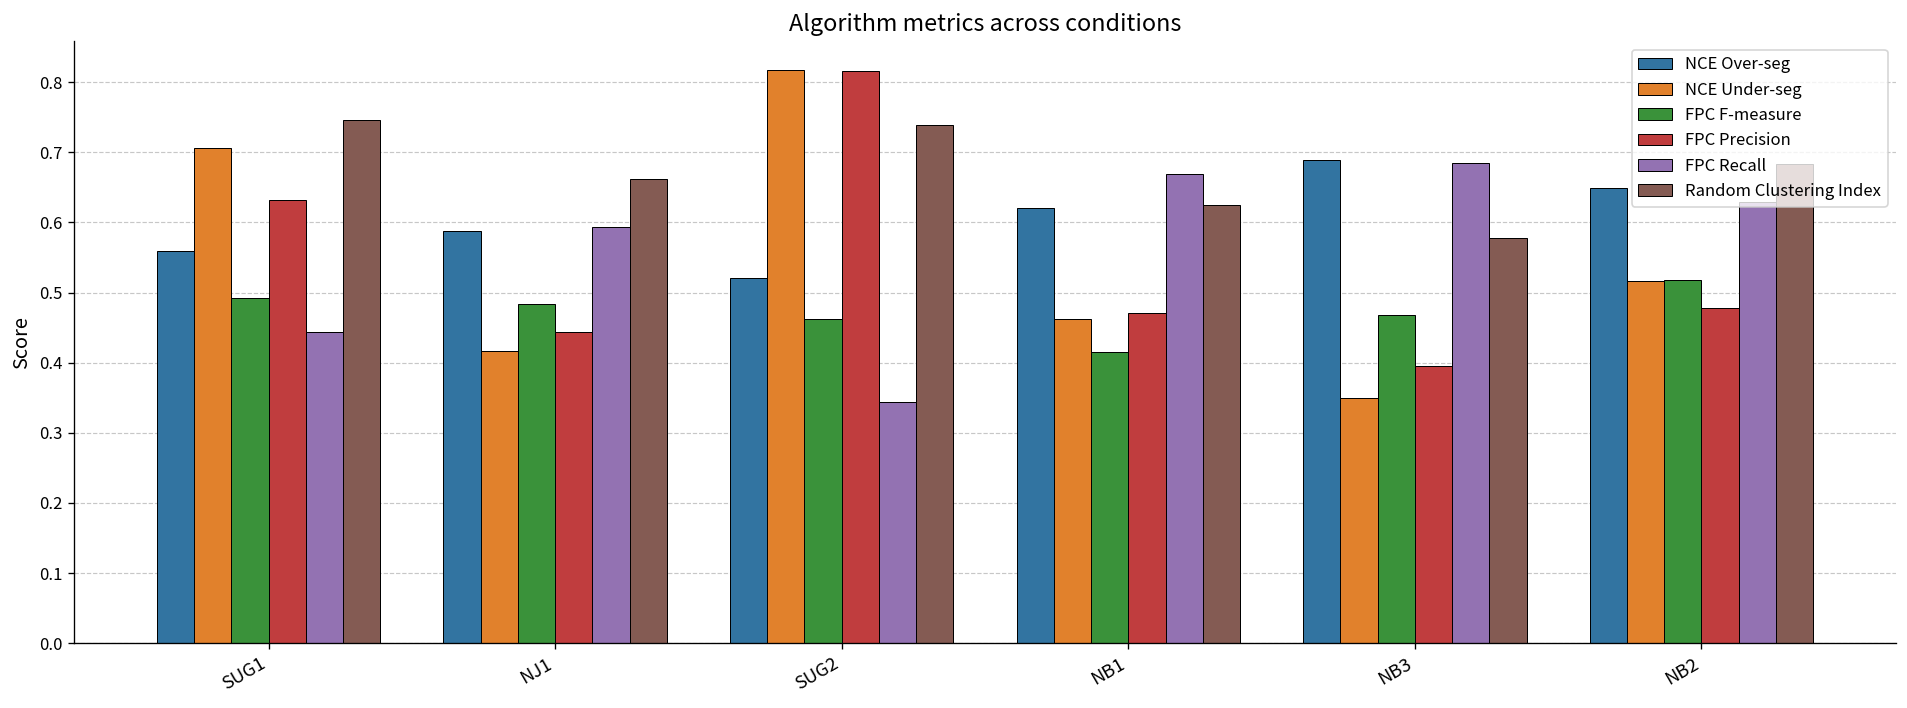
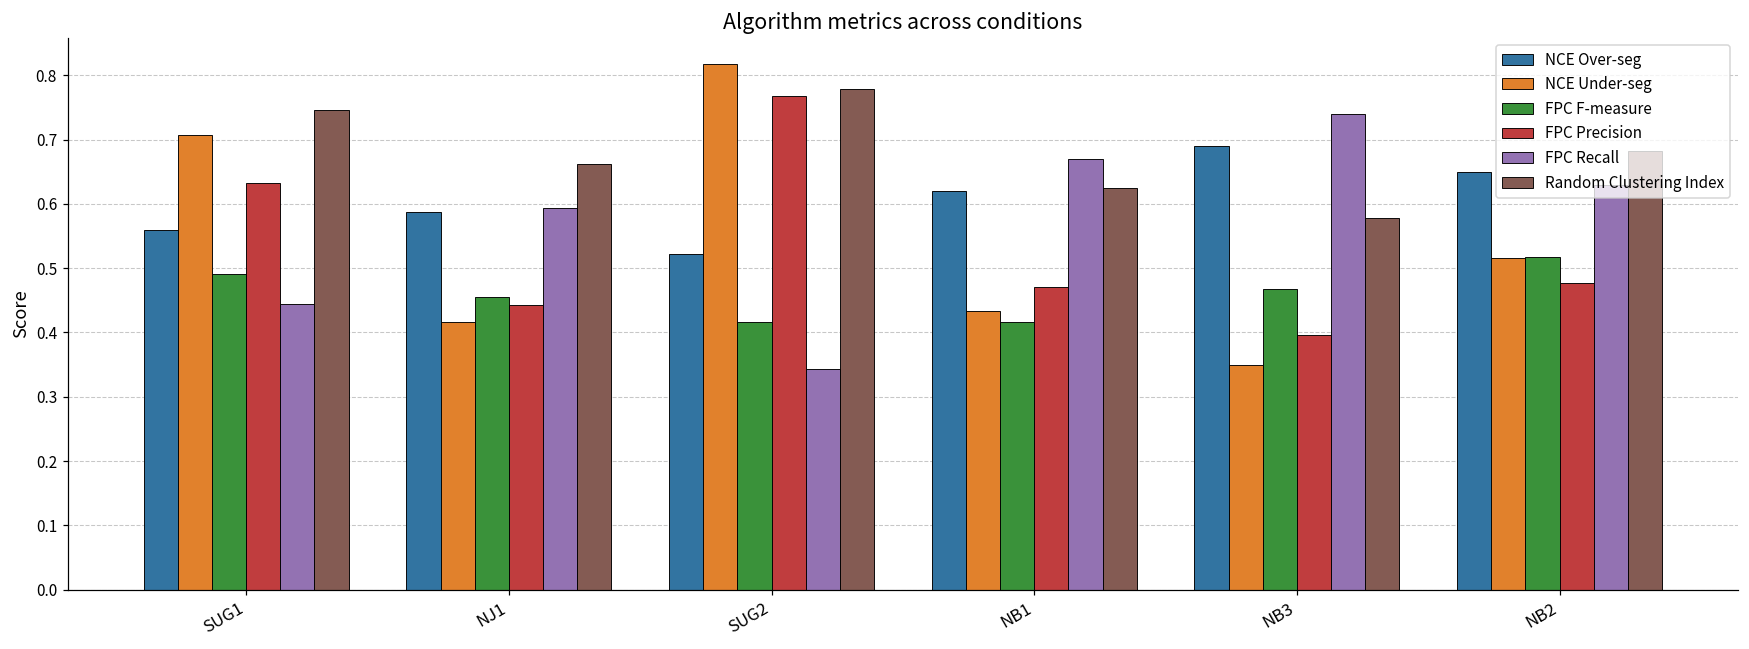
FPC F-measure, NJ1: 0.48 -> 0.46
FPC F-measure, SUG2: 0.46 -> 0.42
FPC Precision, SUG2: 0.82 -> 0.77
Random Clustering Index, SUG2: 0.74 -> 0.78
NCE Under-seg, NB1: 0.46 -> 0.43
FPC Recall, NB3: 0.68 -> 0.74
